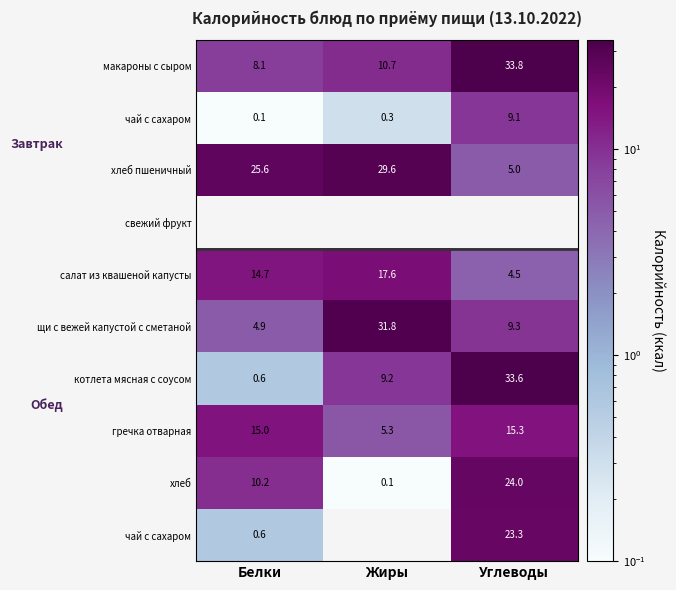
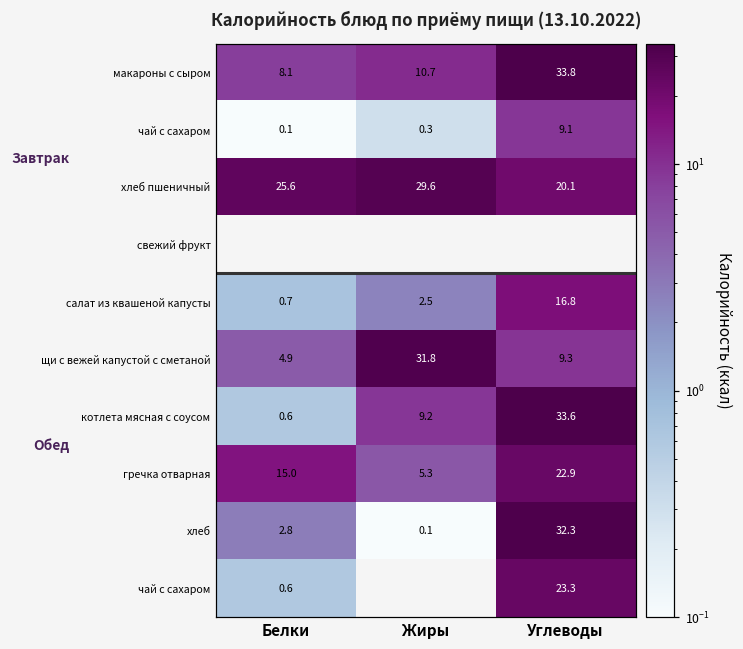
хлеб пшеничный, Углеводы: 5.0 -> 20.1
салат из квашеной капусты, Белки: 14.7 -> 0.7
салат из квашеной капусты, Жиры: 17.6 -> 2.5
салат из квашеной капусты, Углеводы: 4.5 -> 16.8
гречка отварная, Углеводы: 15.3 -> 22.9
хлеб, Белки: 10.2 -> 2.8
хлеб, Углеводы: 24.0 -> 32.3
